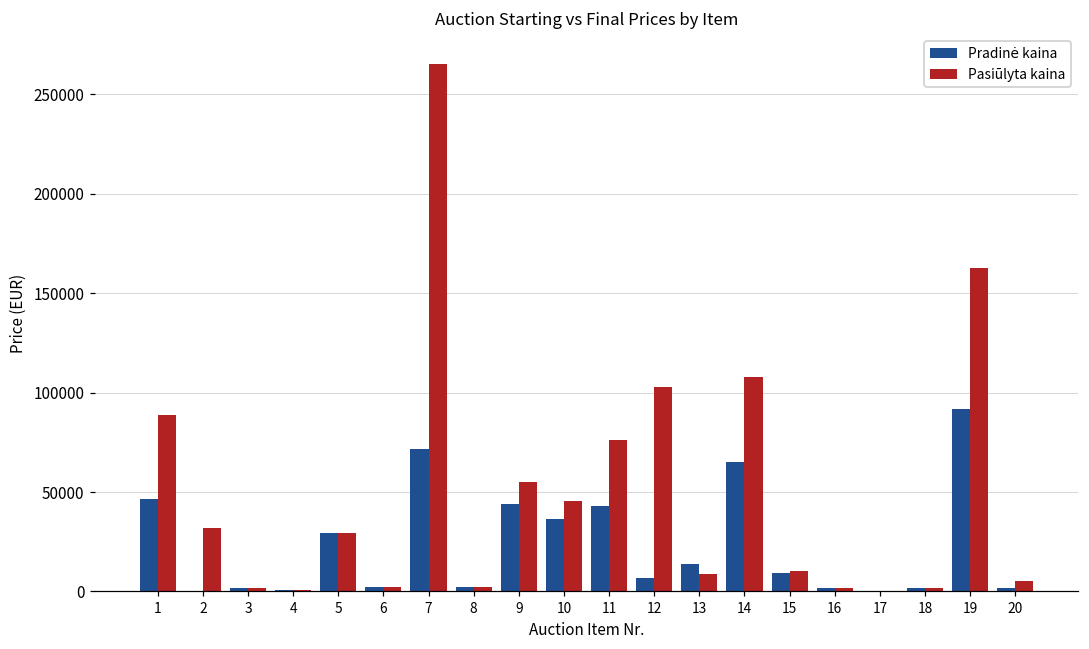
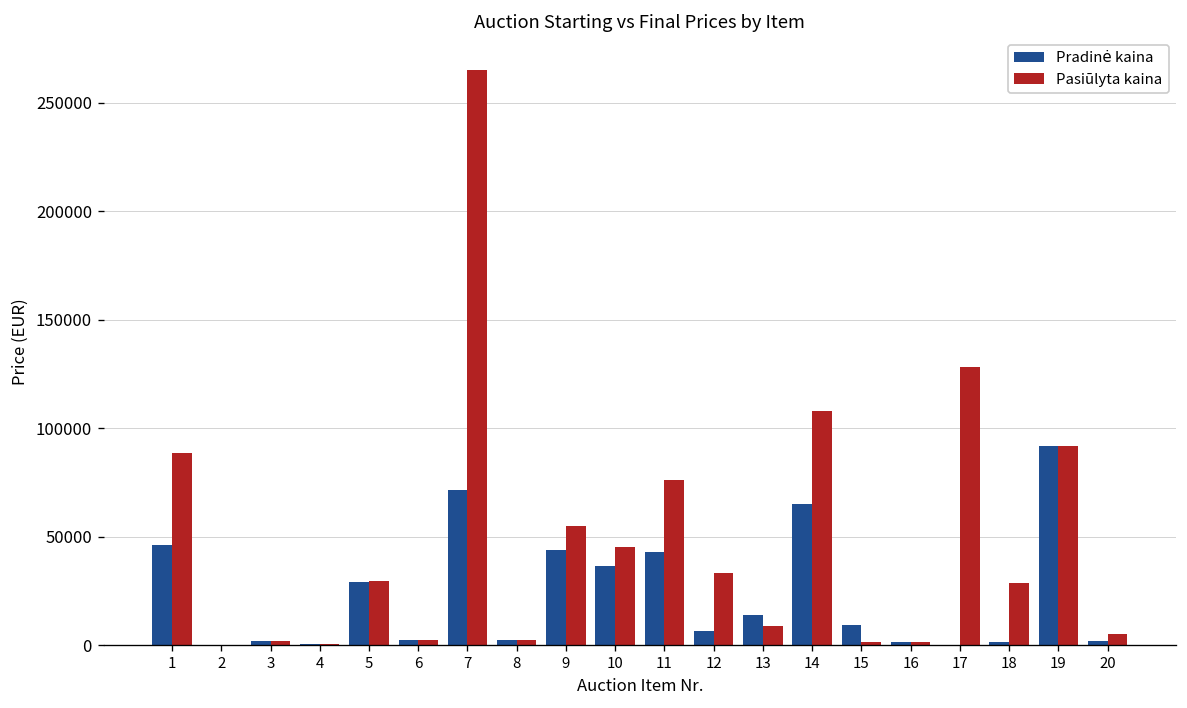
Pasiūlyta kaina, 2: 32000 -> 0
Pasiūlyta kaina, 12: 103000 -> 34000
Pasiūlyta kaina, 15: 10000 -> 2000
Pasiūlyta kaina, 17: 0 -> 128000
Pasiūlyta kaina, 18: 2000 -> 29000
Pasiūlyta kaina, 19: 163000 -> 92000
